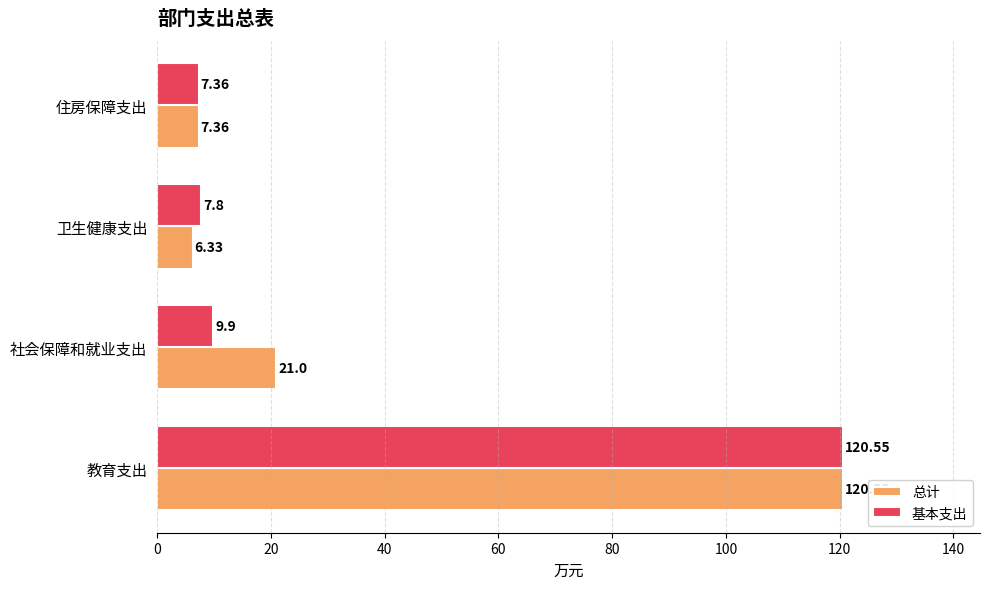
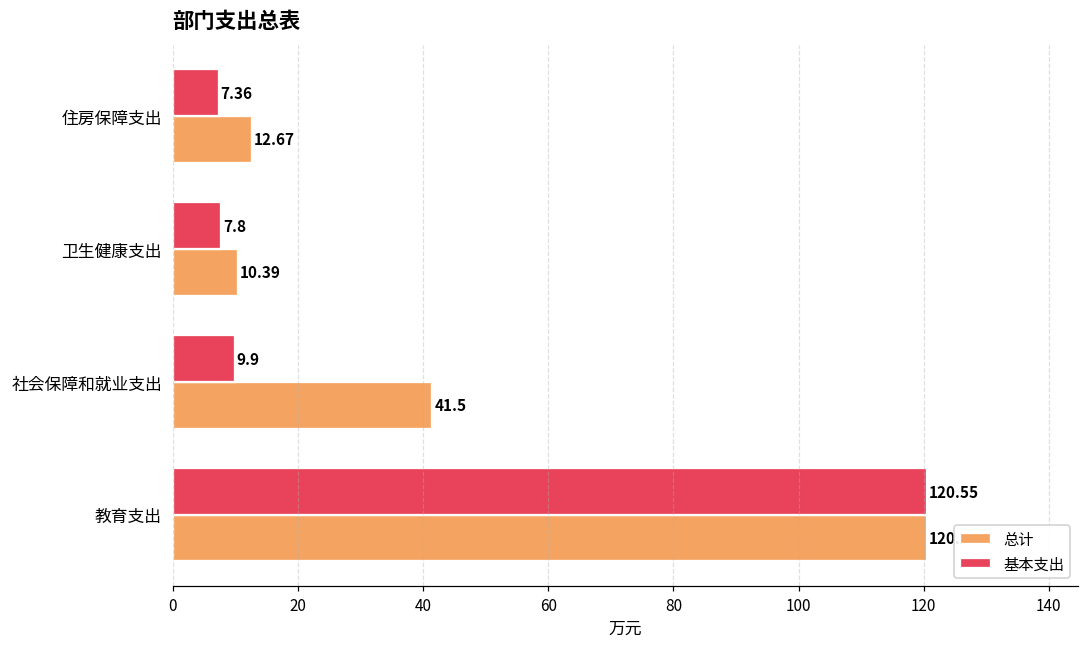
总计, 住房保障支出: 7.36 -> 12.67
总计, 卫生健康支出: 6.33 -> 10.39
总计, 社会保障和就业支出: 21.0 -> 41.5
